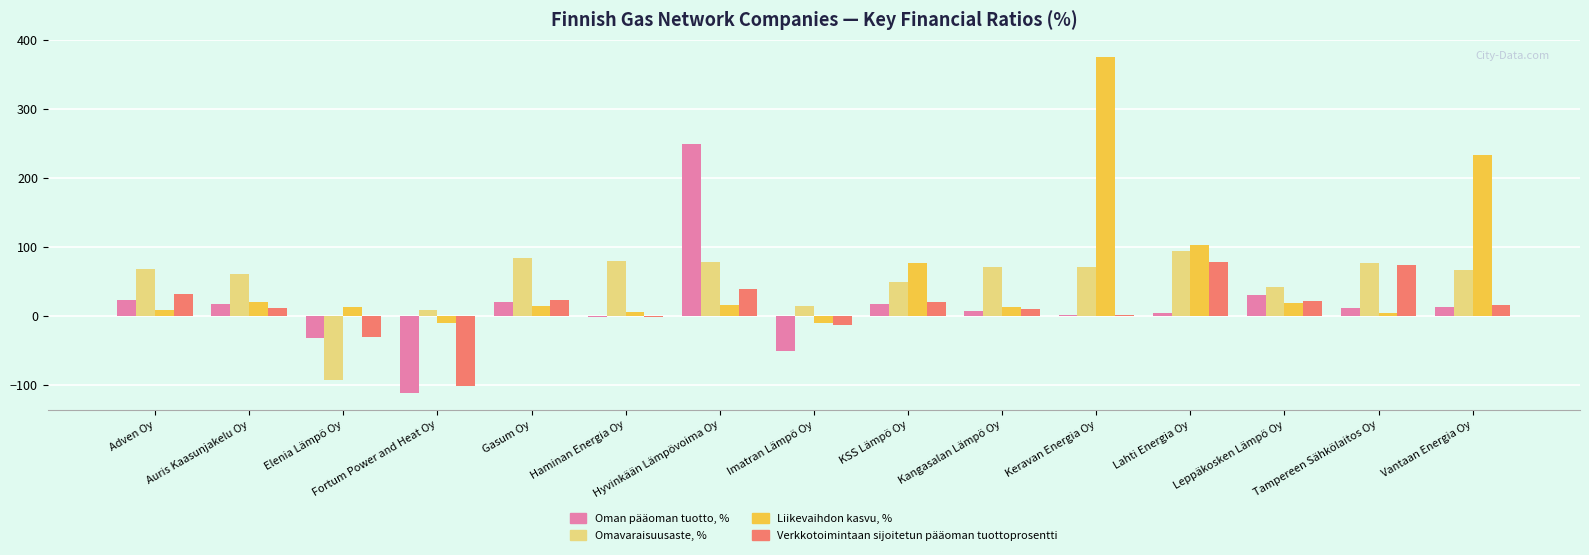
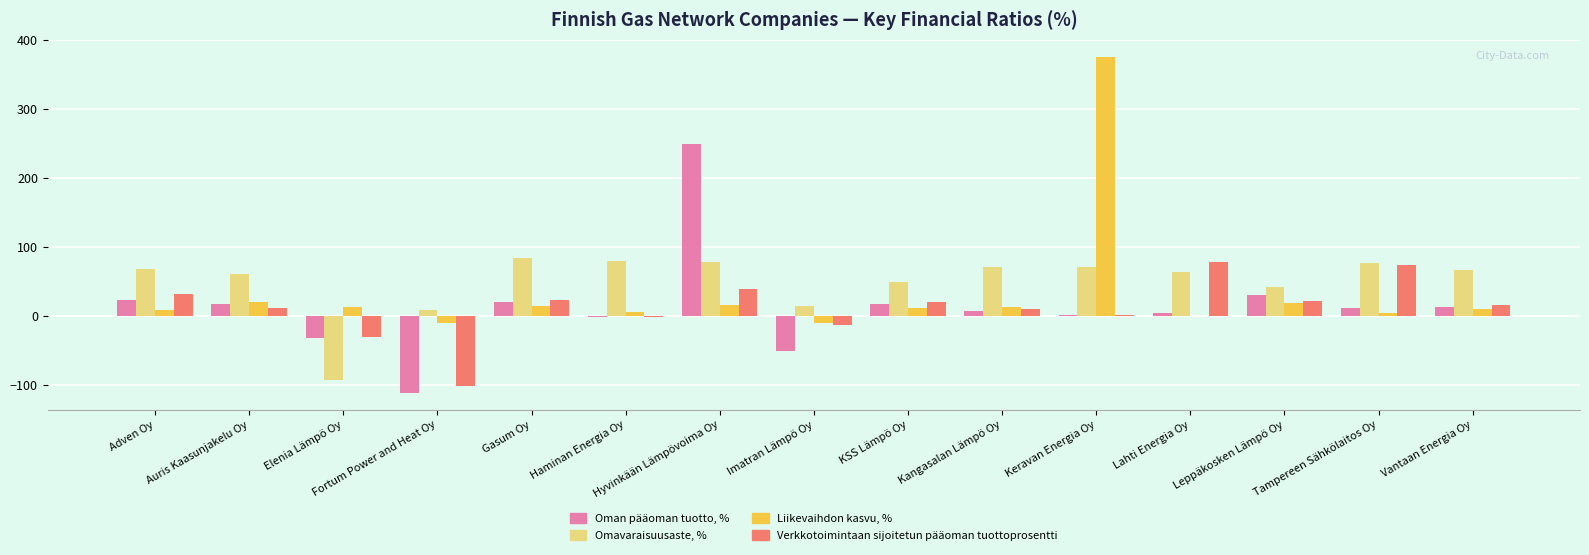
Liikevaihdon kasvu, %, KSS Lämpö Oy: 80 -> 10
Omavaraisuusaste, %, Lahti Energia Oy: 90 -> 60
Liikevaihdon kasvu, %, Lahti Energia Oy: 100 -> 0
Liikevaihdon kasvu, %, Vantaan Energia Oy: 230 -> 10
